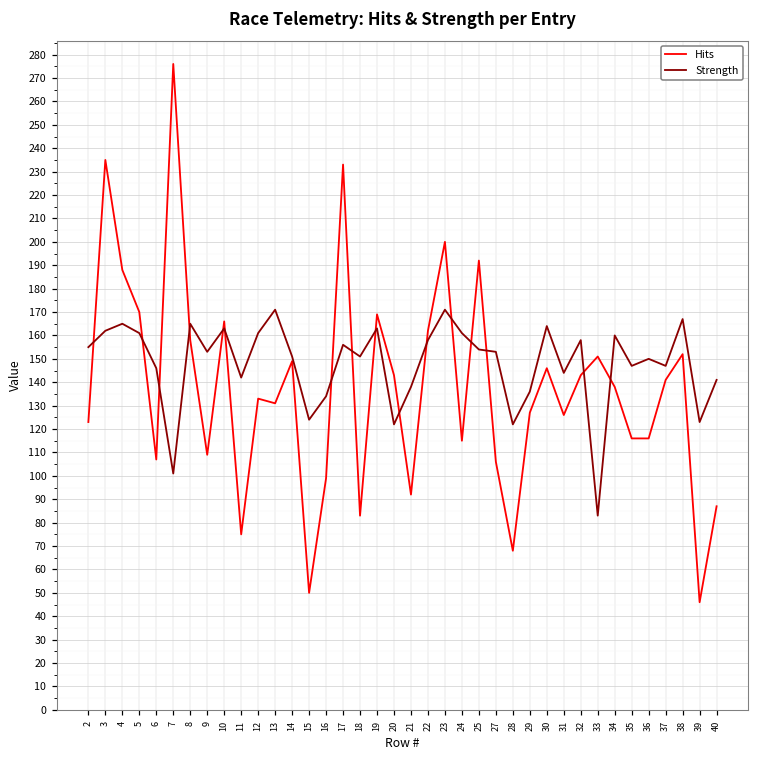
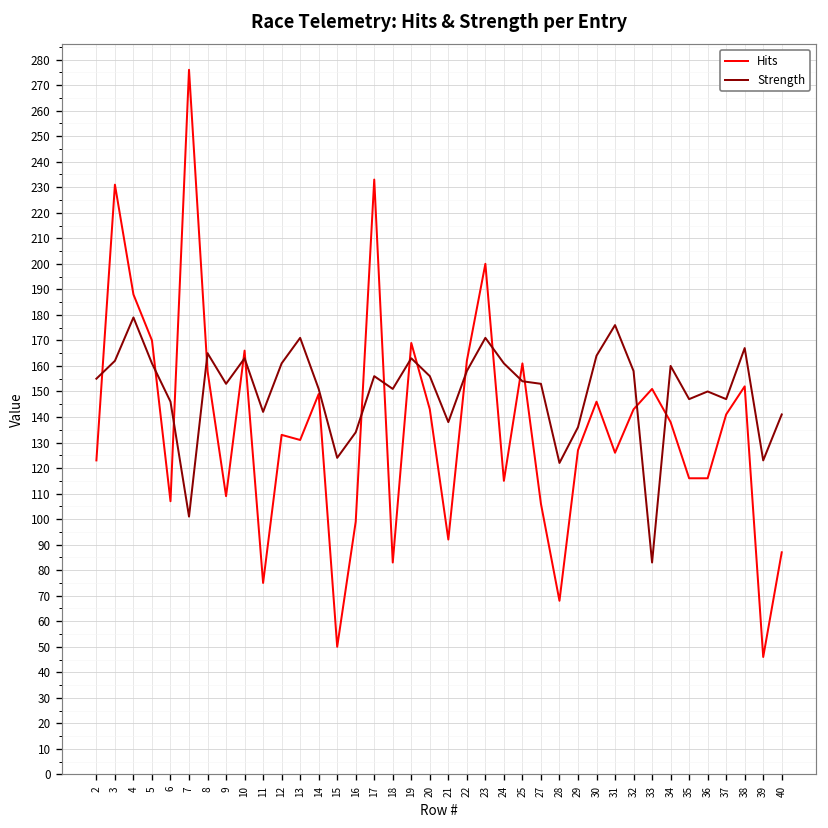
Hits, 3: 235 -> 231
Strength, 4: 165 -> 179
Strength, 20: 122 -> 156
Hits, 25: 192 -> 161
Strength, 31: 144 -> 176
